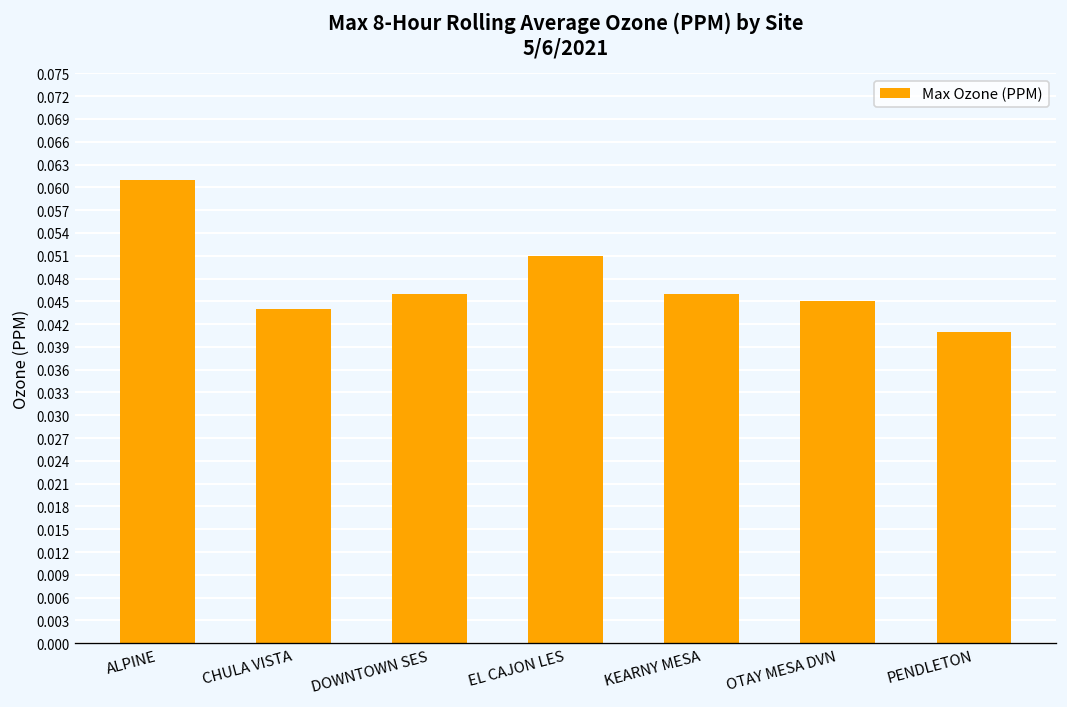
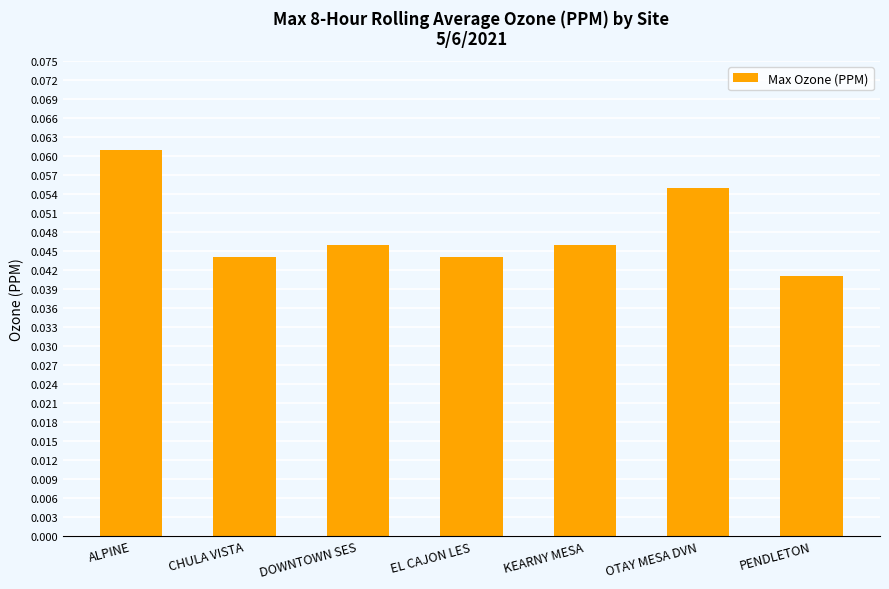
EL CAJON LES: 0.051 -> 0.044
OTAY MESA DVN: 0.045 -> 0.055
